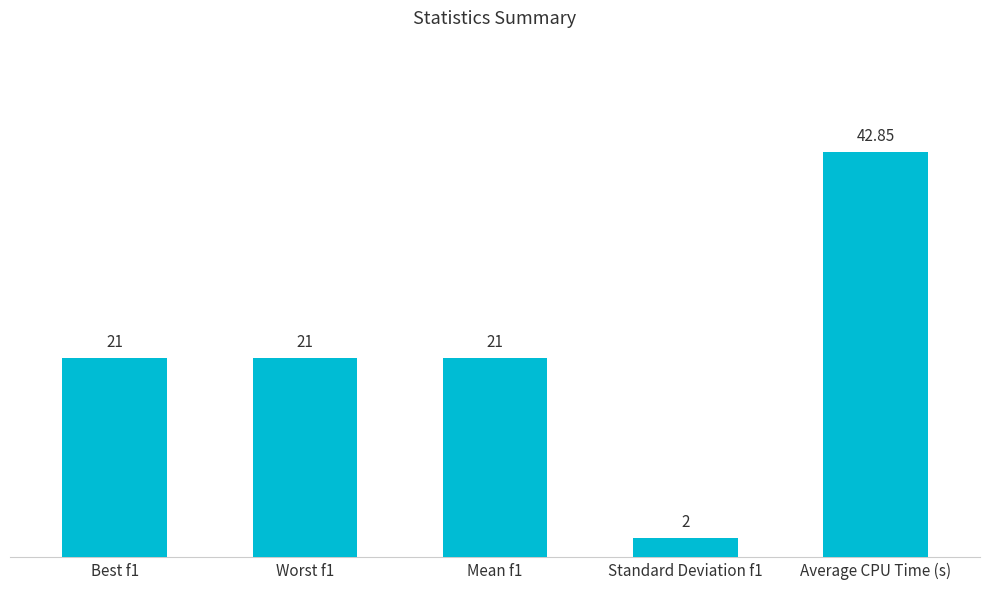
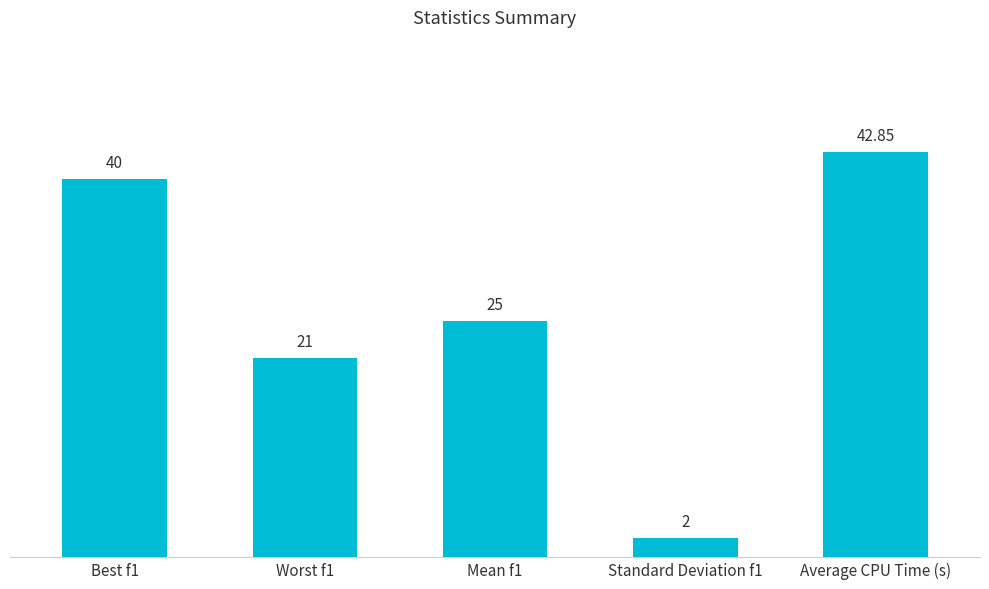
Best f1: 21 -> 40
Mean f1: 21 -> 25
